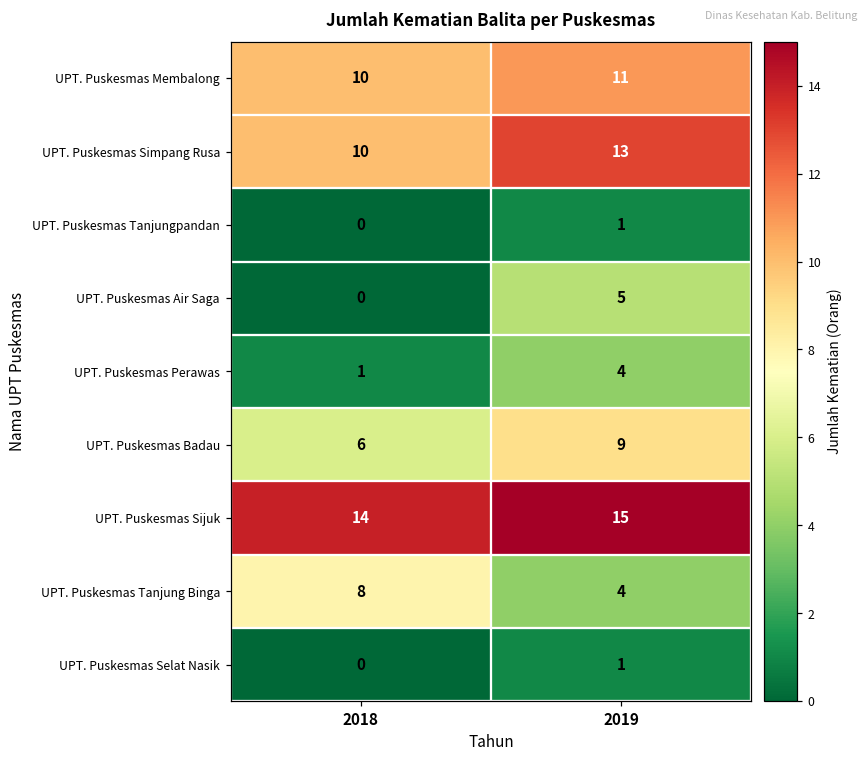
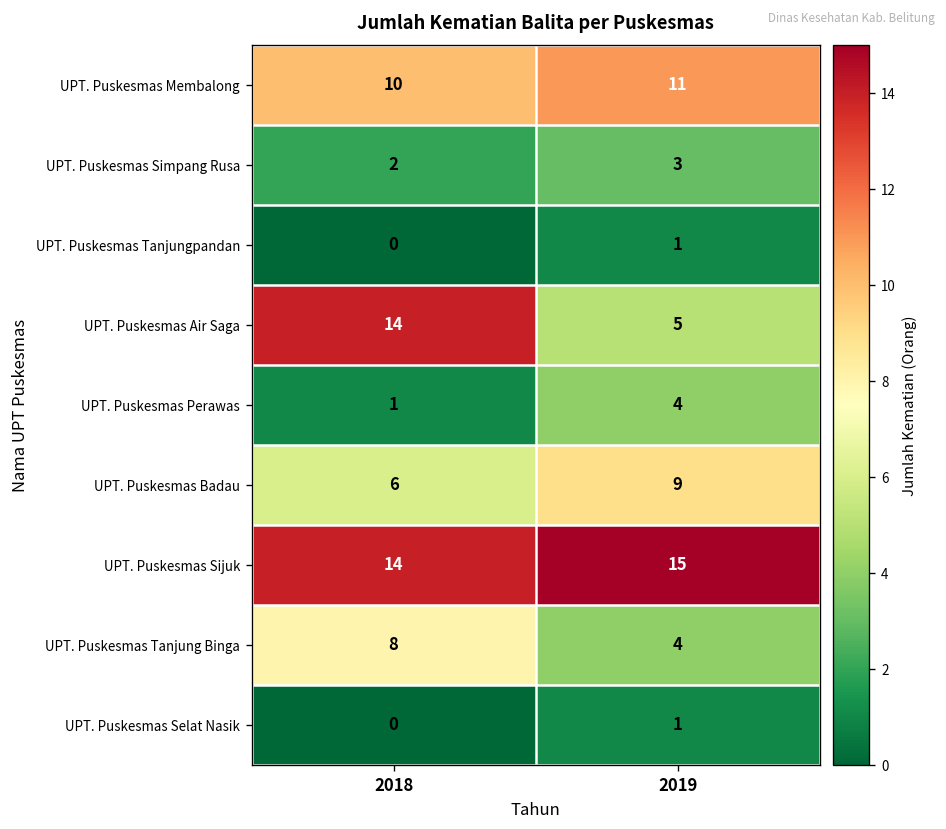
UPT. Puskesmas Simpang Rusa, 2018: 10 -> 2
UPT. Puskesmas Simpang Rusa, 2019: 13 -> 3
UPT. Puskesmas Air Saga, 2018: 0 -> 14
